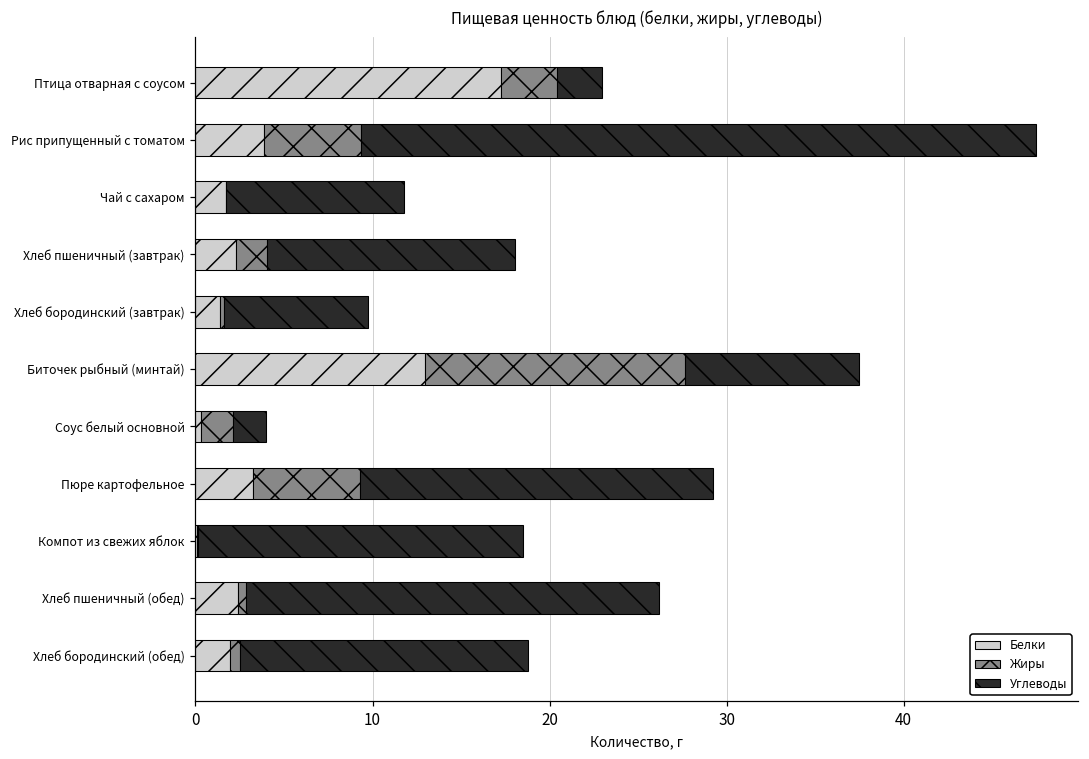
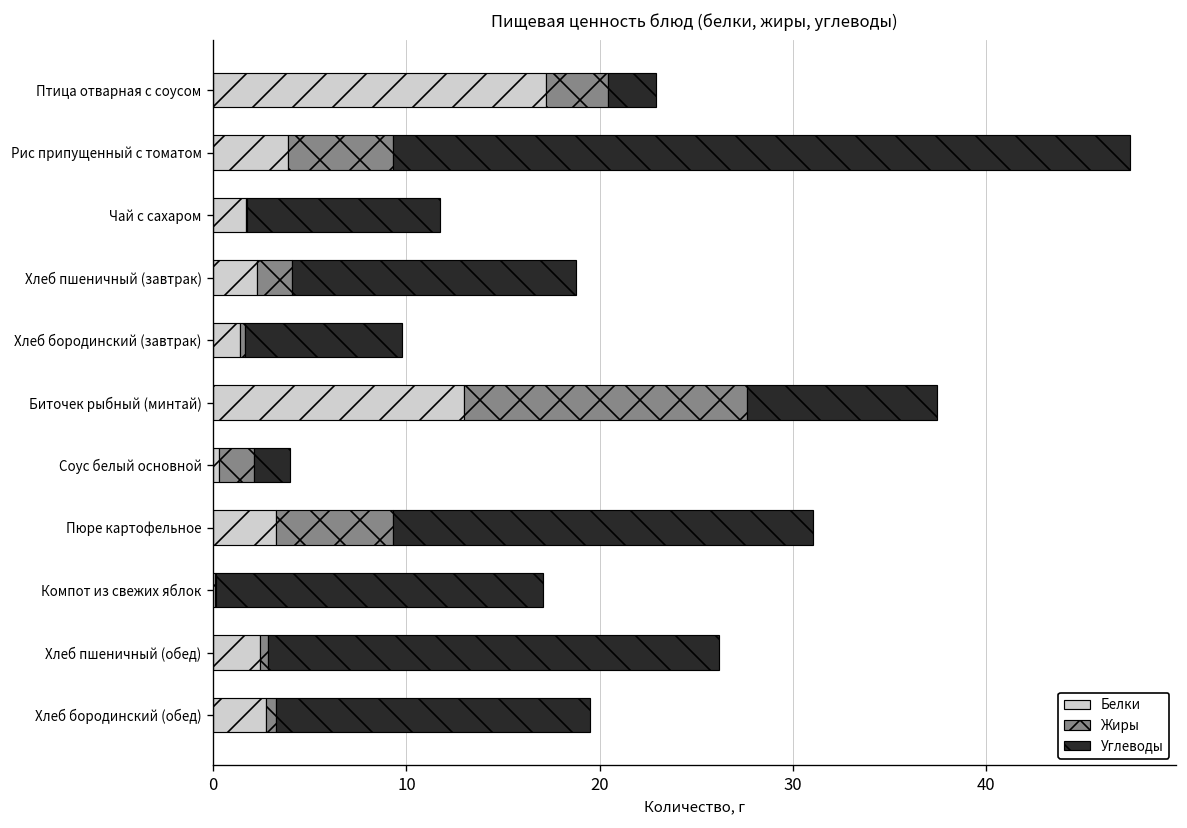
Углеводы, Хлеб пшеничный (завтрак): 14.0 -> 14.7
Углеводы, Пюре картофельное: 19.9 -> 21.8
Углеводы, Компот из свежих яблок: 18.3 -> 16.9
Белки, Хлеб бородинский (обед): 2.0 -> 2.7
